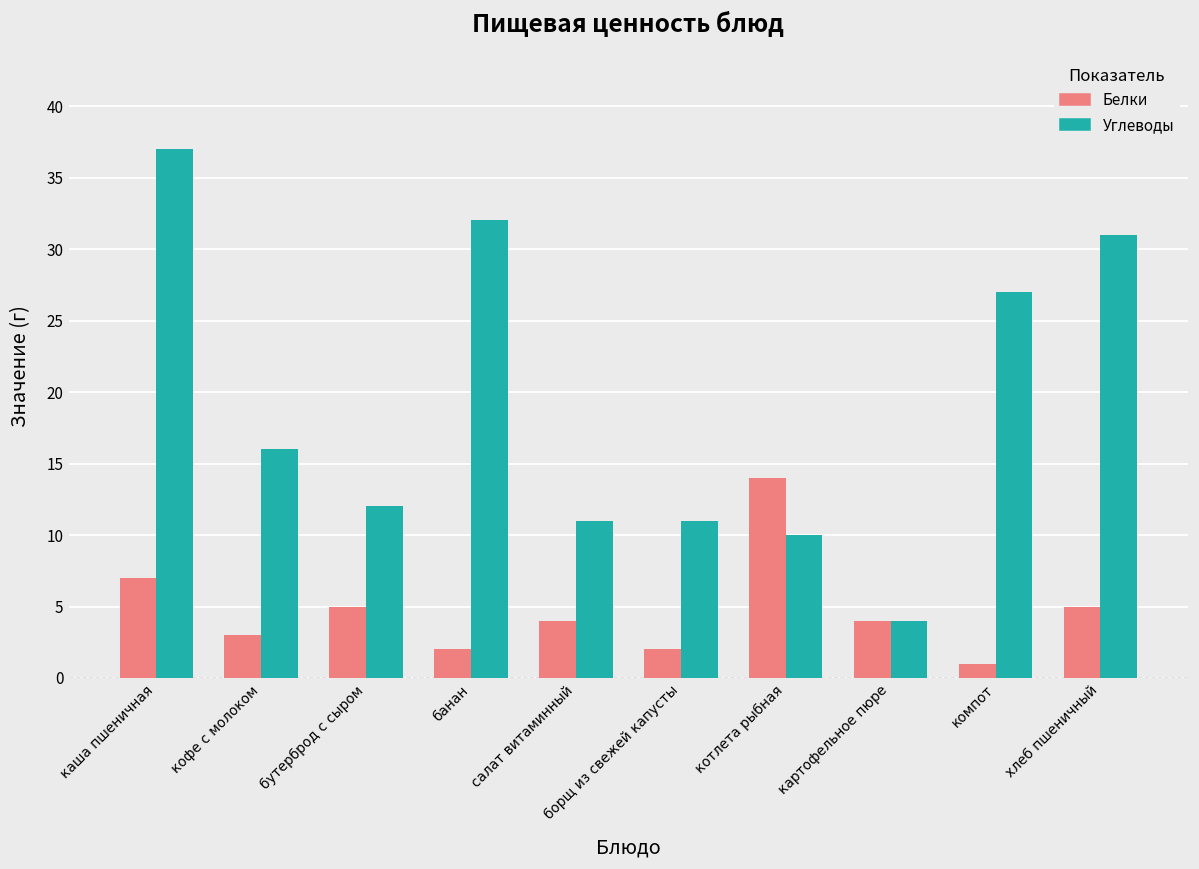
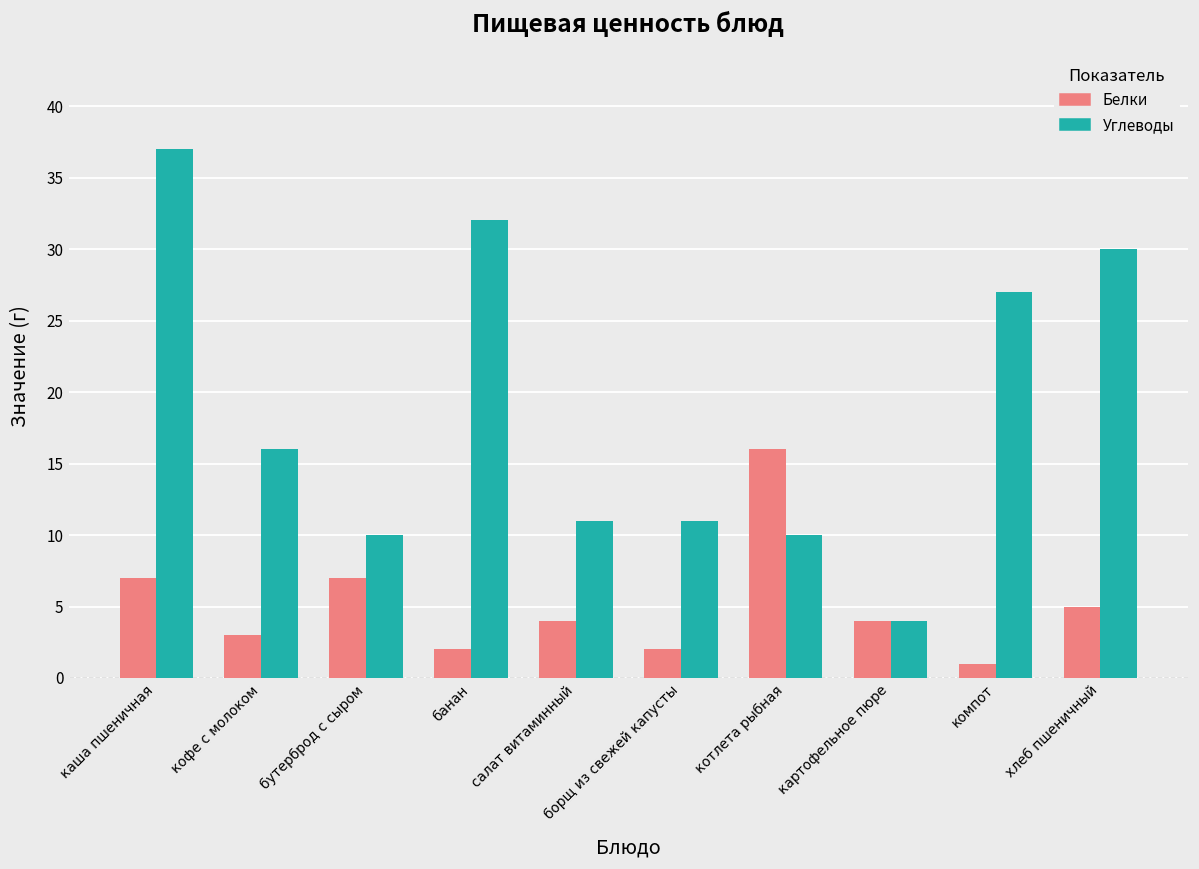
Белки, бутерброд с сыром: 5 -> 7
Углеводы, бутерброд с сыром: 12 -> 10
Белки, котлета рыбная: 14 -> 16
Углеводы, хлеб пшеничный: 31 -> 30
